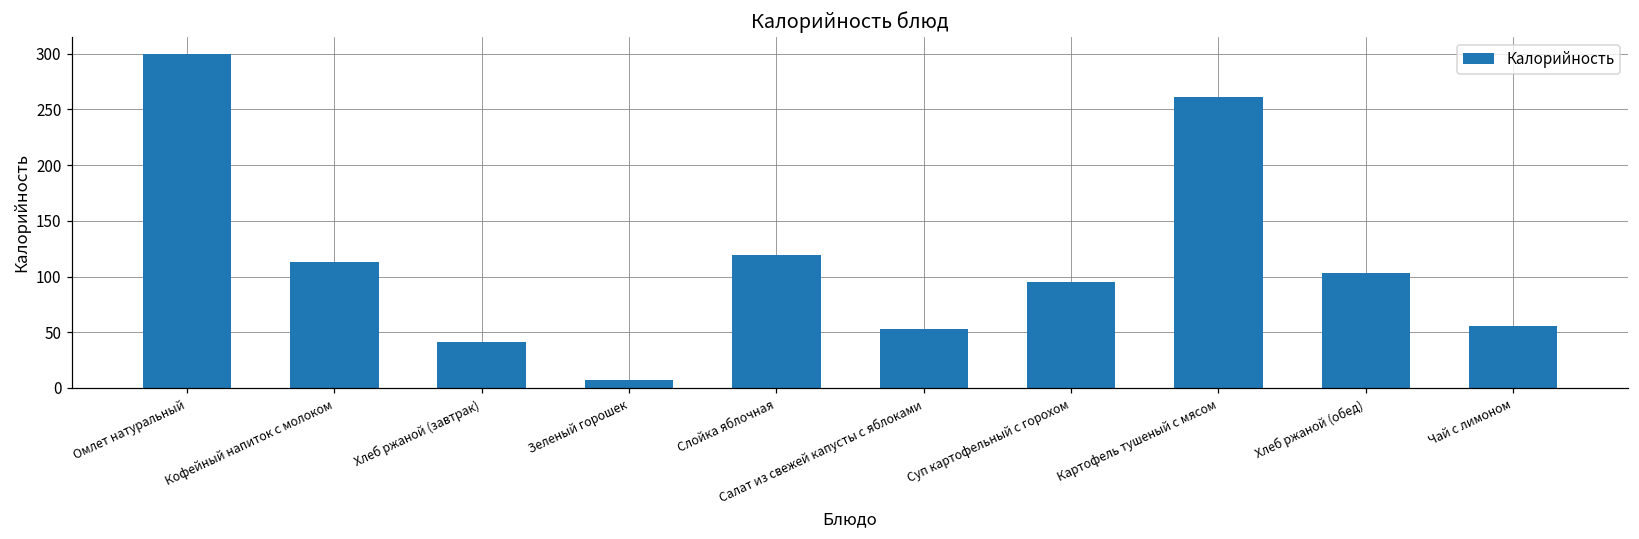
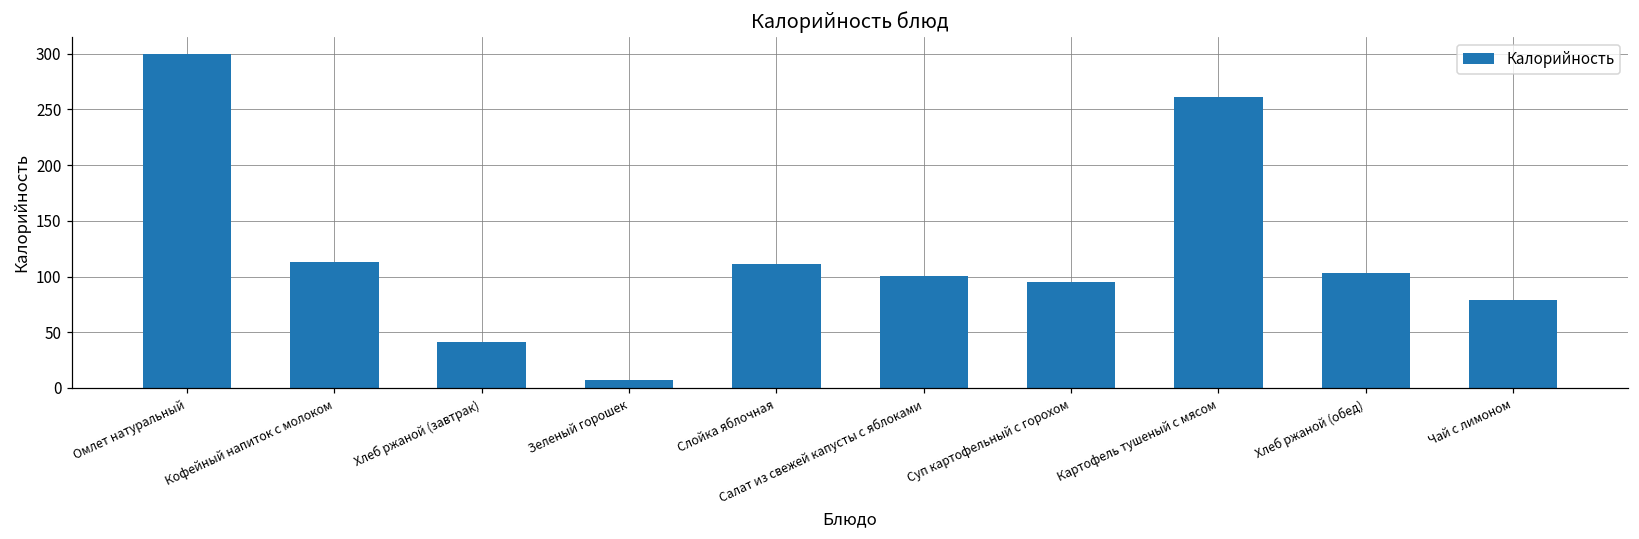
Слойка яблочная: 120 -> 111
Салат из свежей капусты с яблоками: 53 -> 101
Чай с лимоном: 56 -> 79
